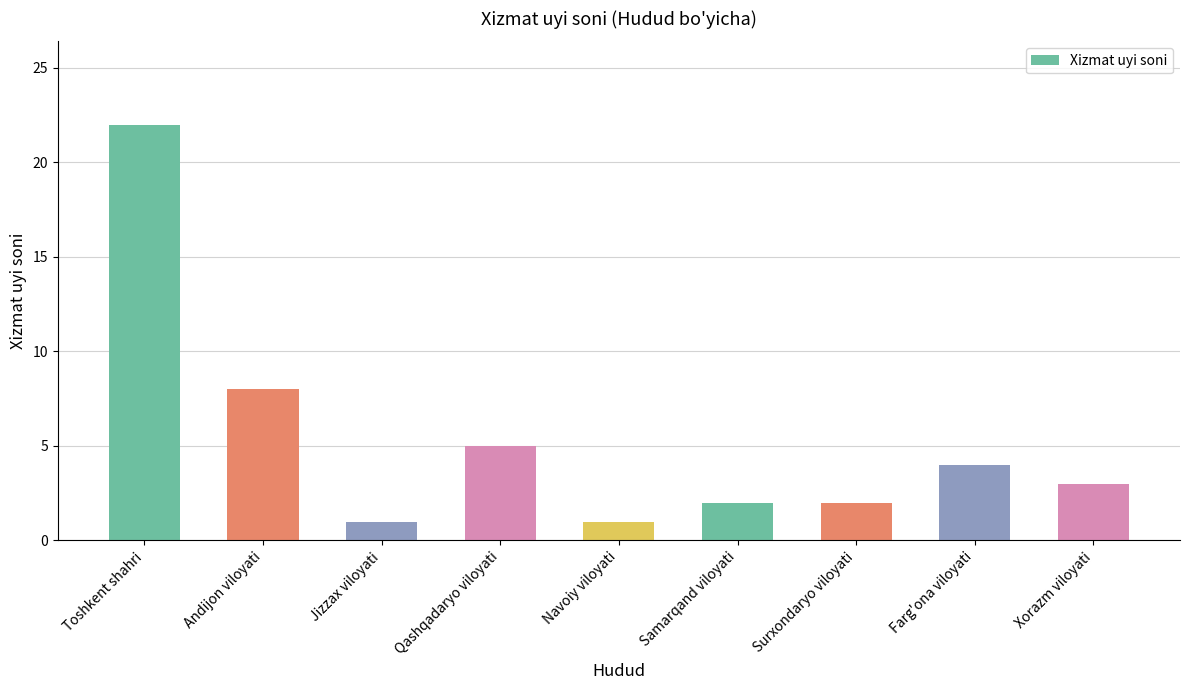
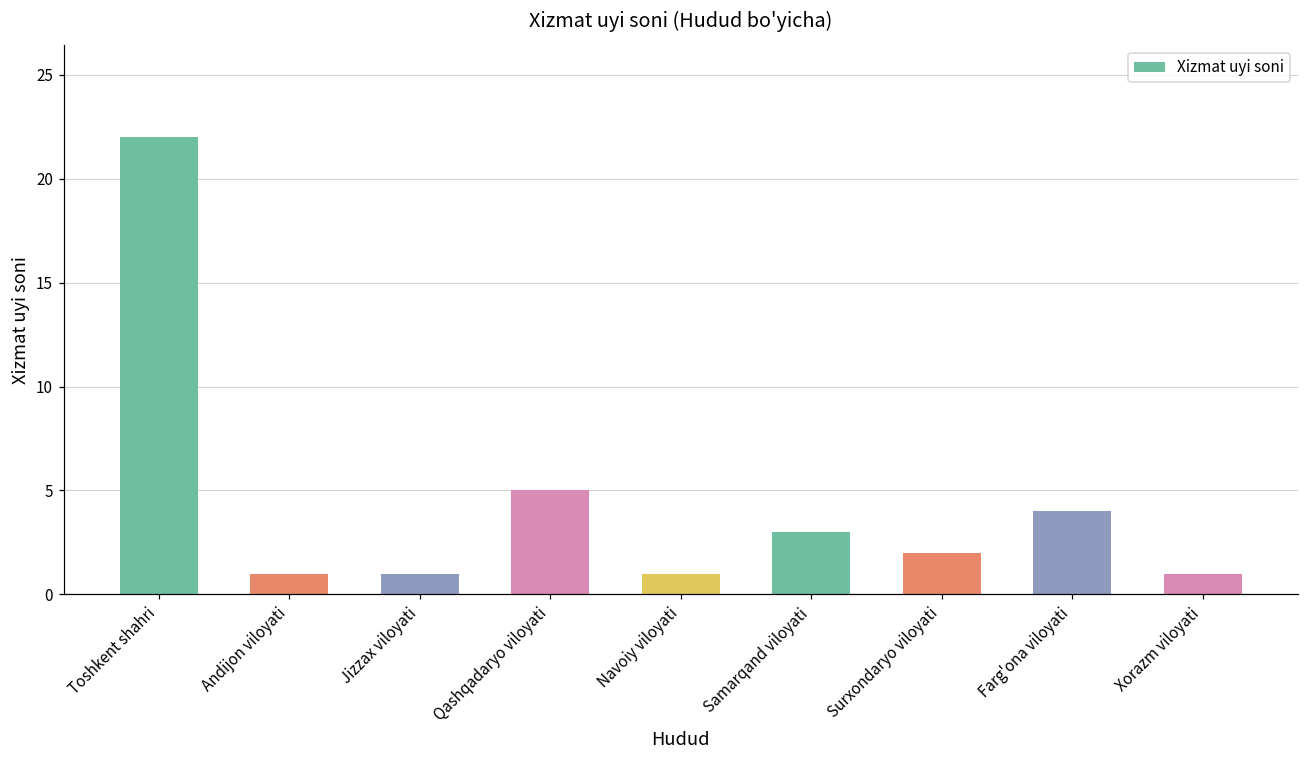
Andijon viloyati: 8 -> 1
Samarqand viloyati: 2 -> 3
Xorazm viloyati: 3 -> 1
